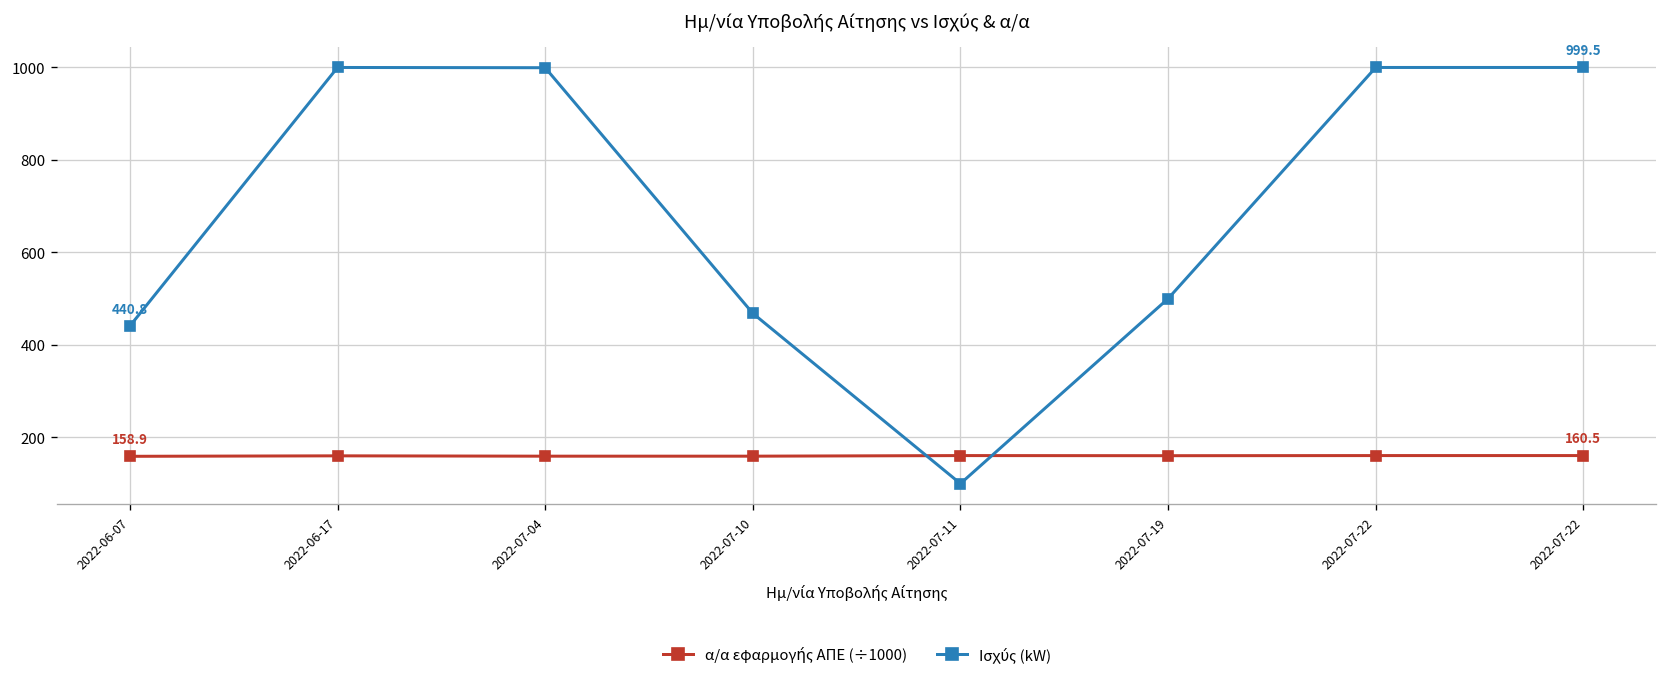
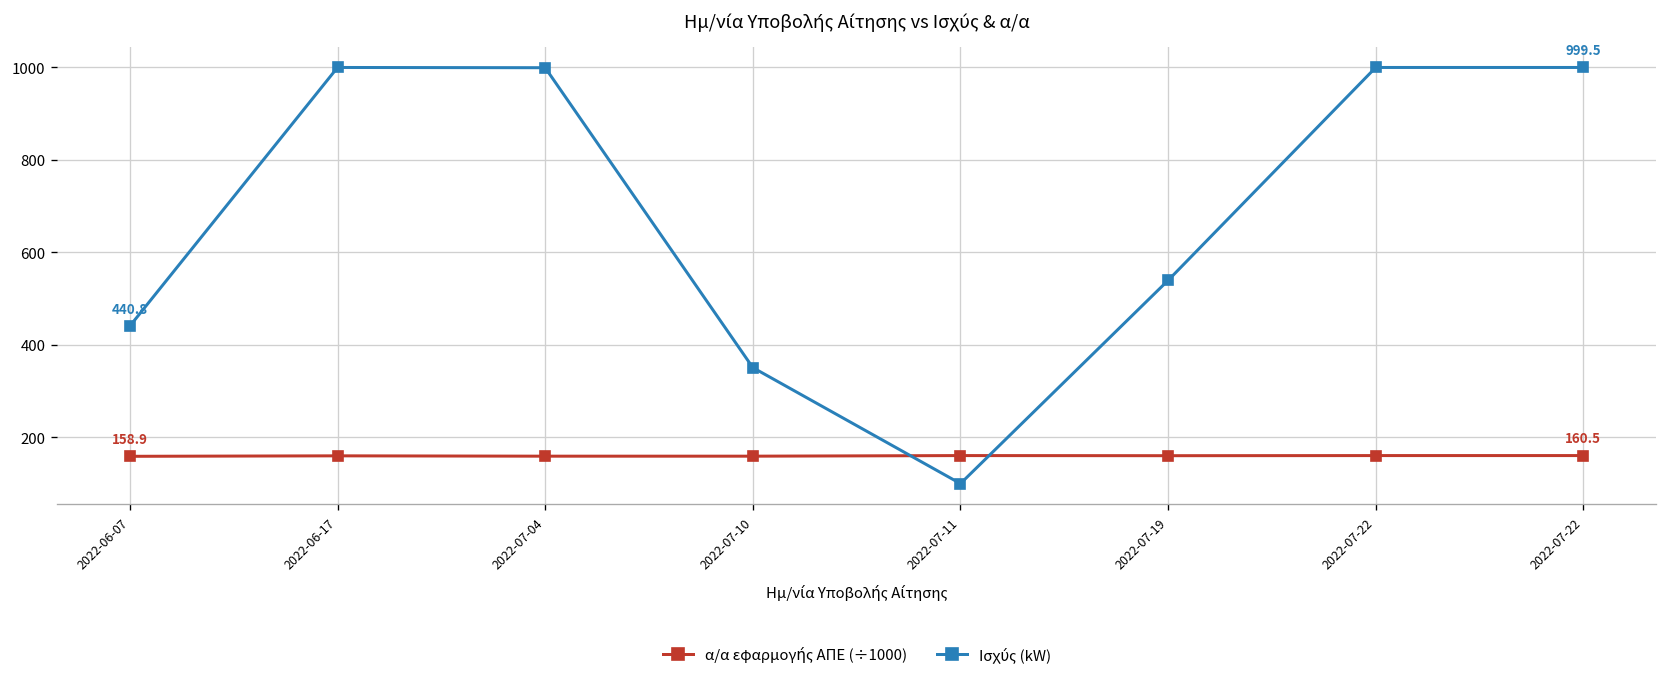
Ισχύς (kW), 2022-07-10: 470 -> 350
Ισχύς (kW), 2022-07-19: 500 -> 540
